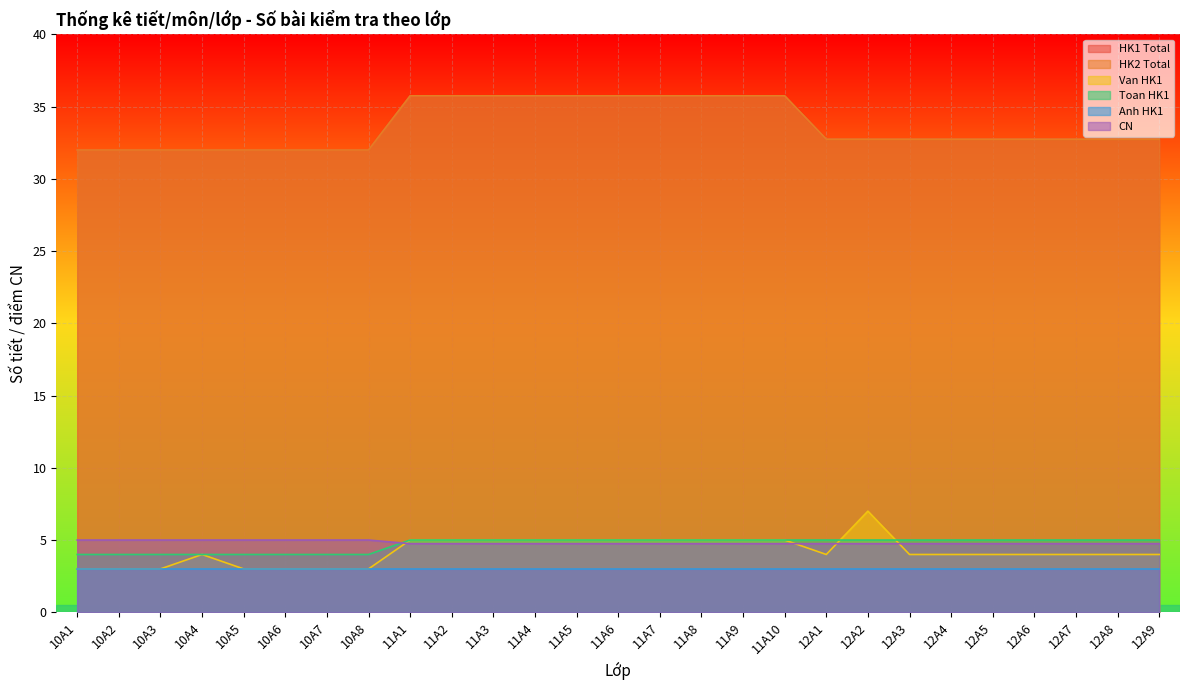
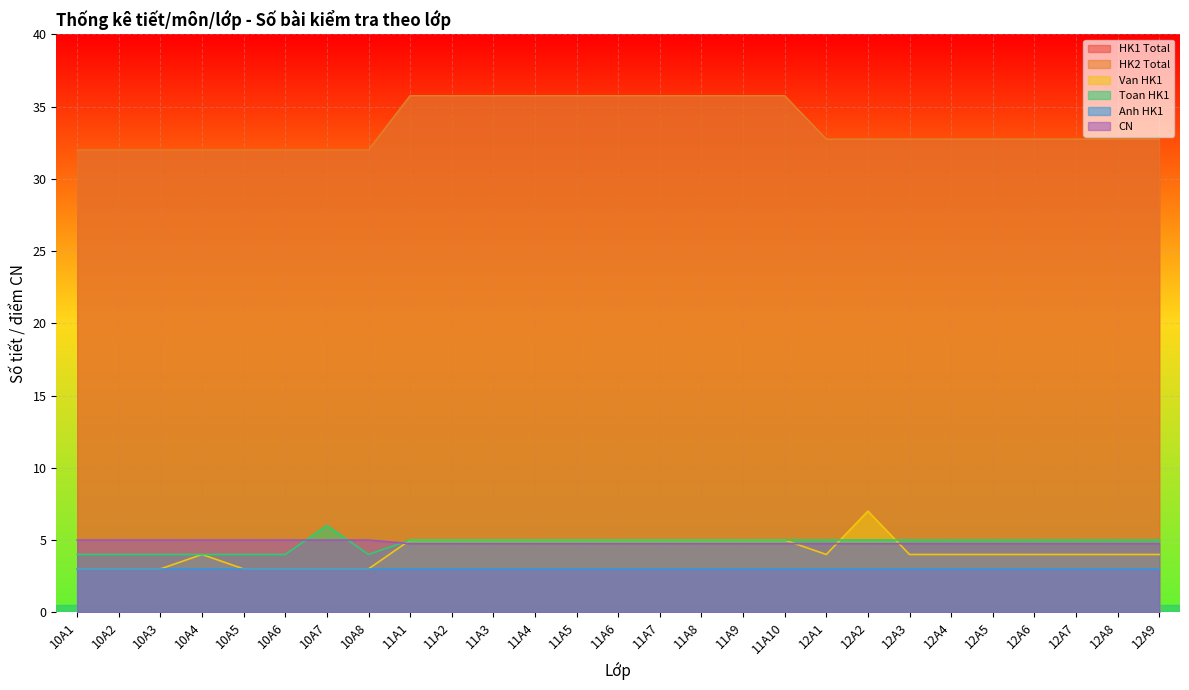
Toan HK1, 10A7: 4 -> 6
